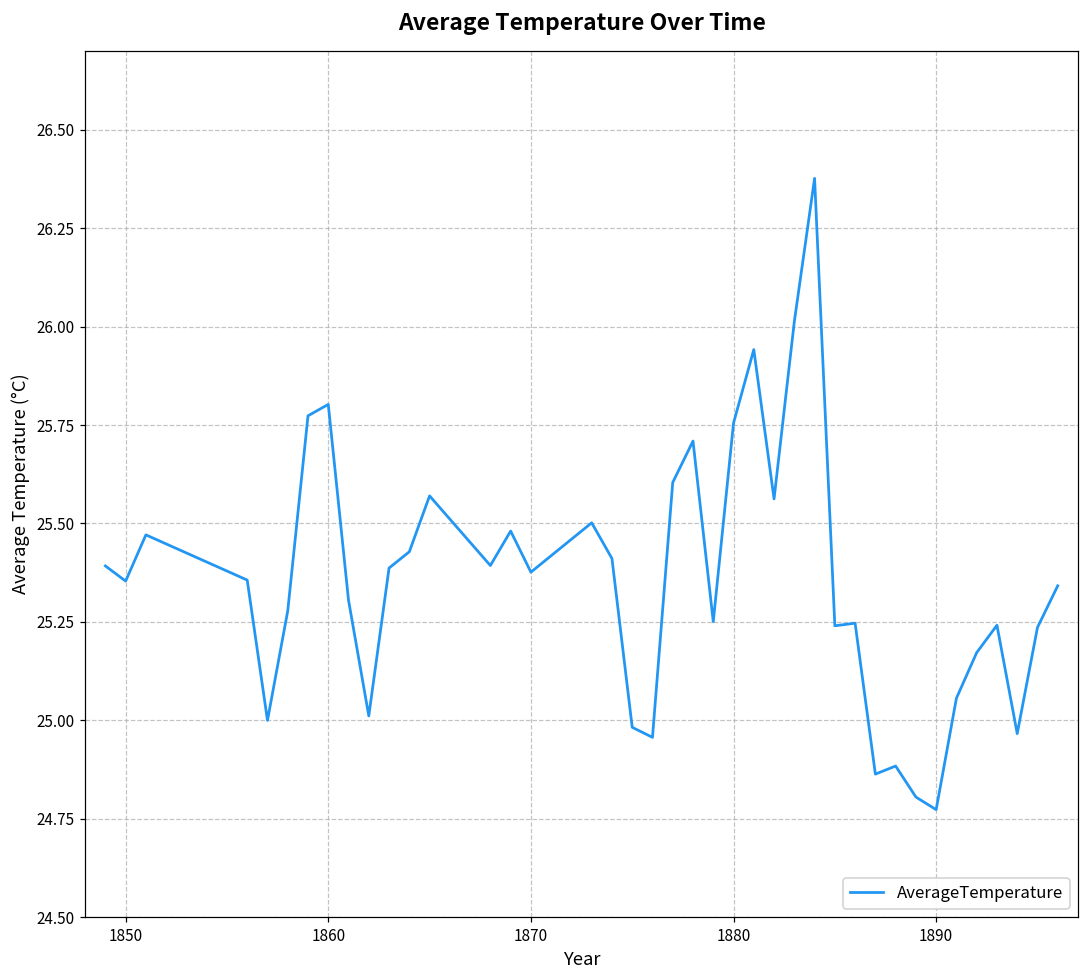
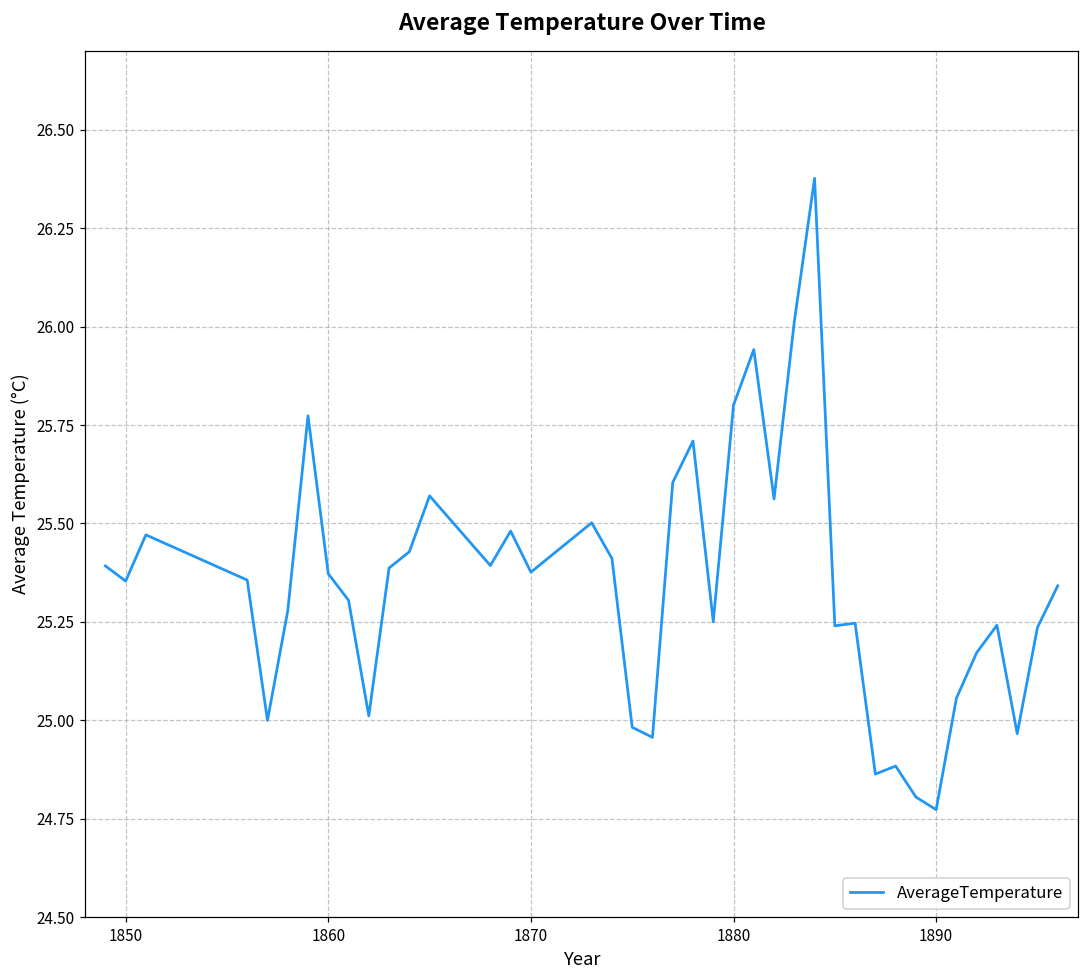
1860: 25.80 -> 25.37
1880: 25.76 -> 25.80
